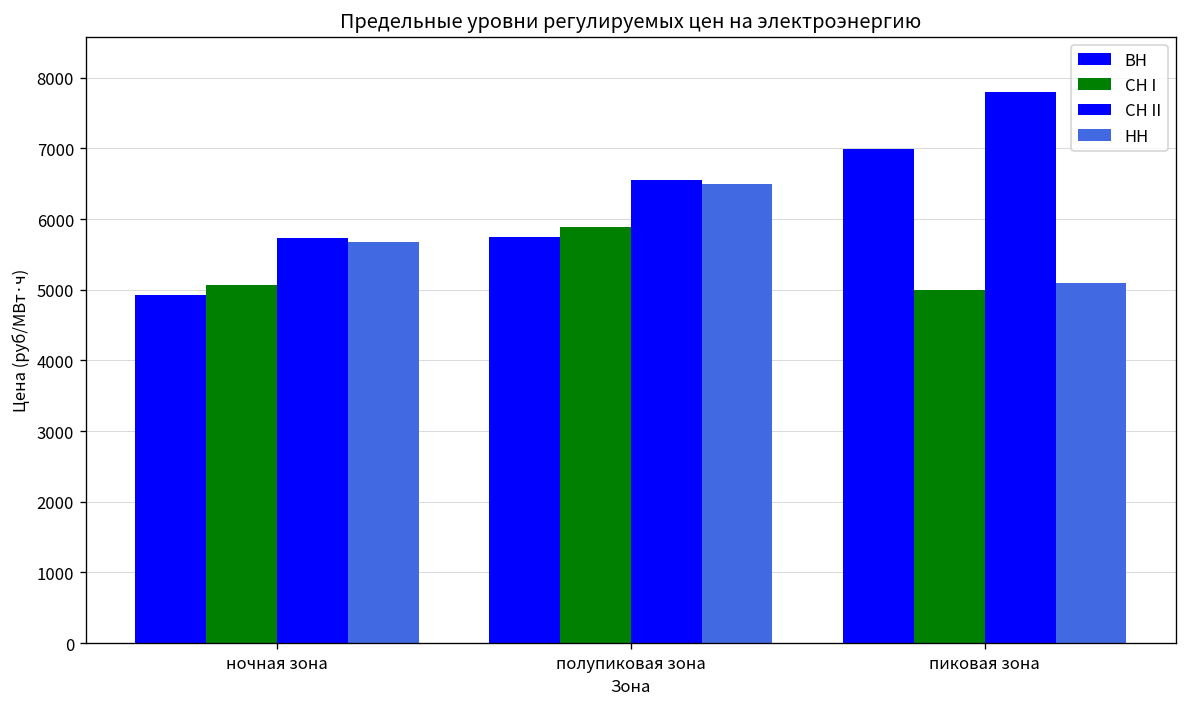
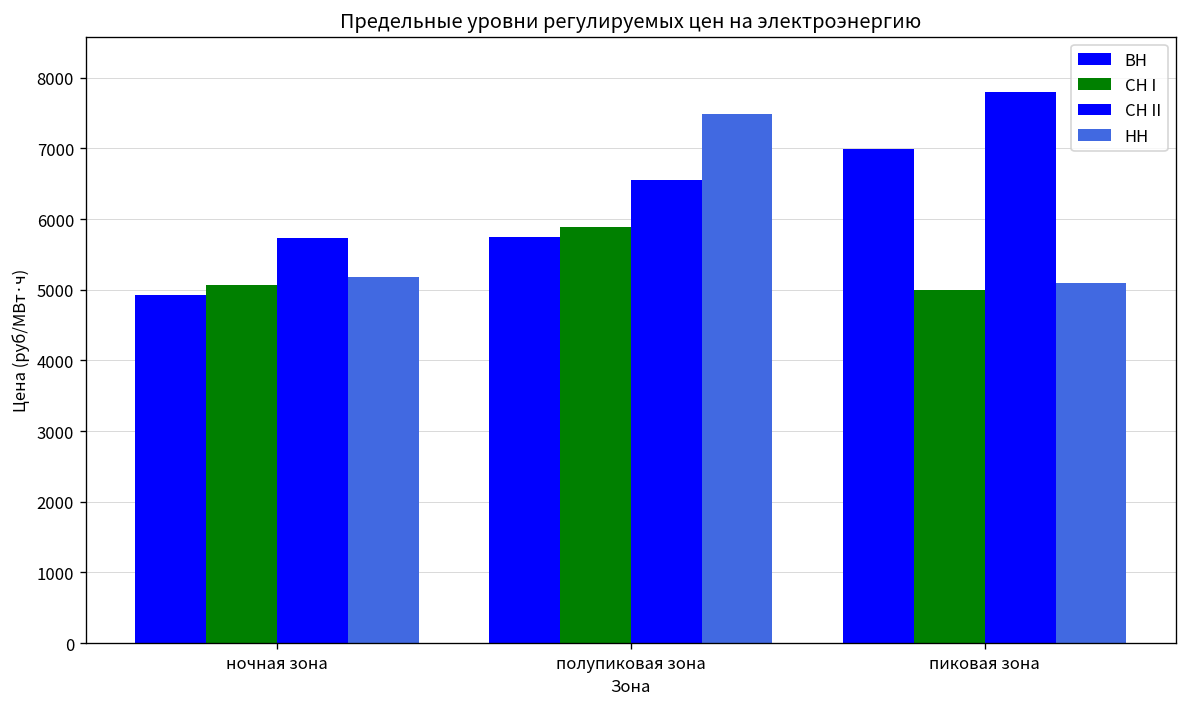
НН, ночная зона: 5700 -> 5200
НН, полупиковая зона: 6500 -> 7500
